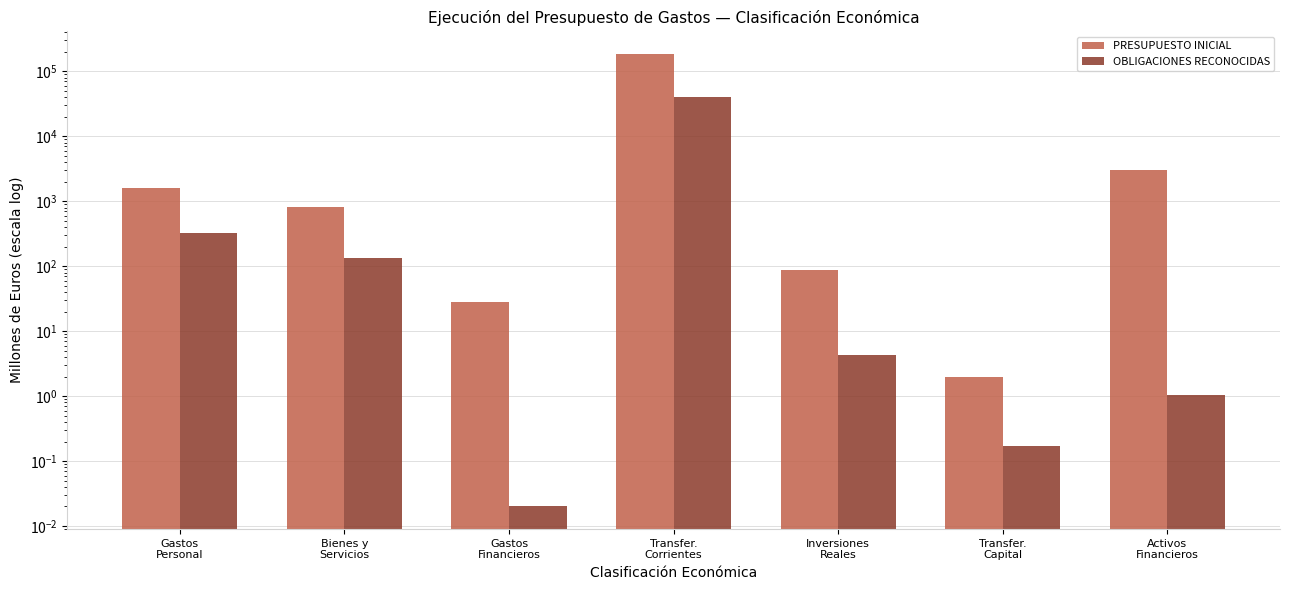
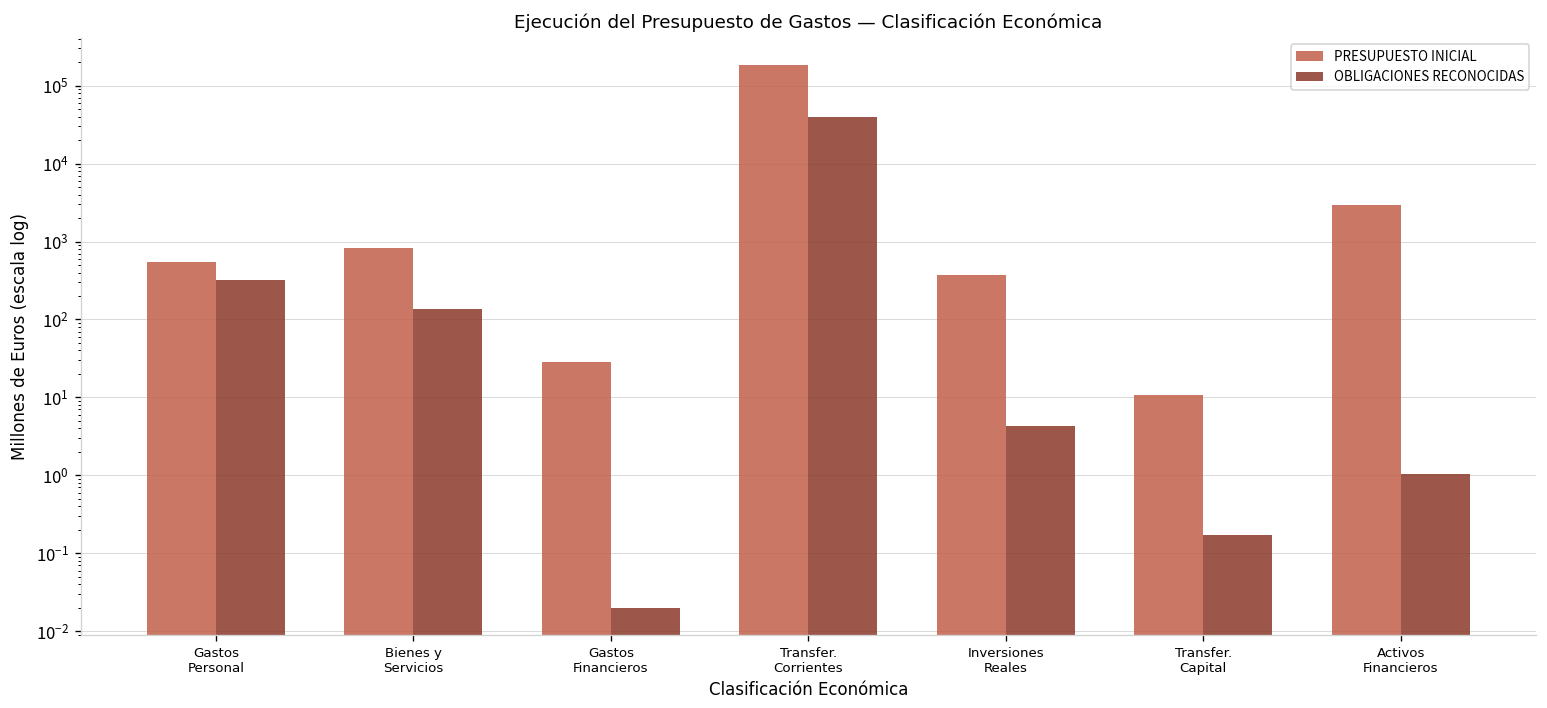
PRESUPUESTO INICIAL, Gastos Personal: 1600 -> 500
PRESUPUESTO INICIAL, Inversiones Reales: 90 -> 400
PRESUPUESTO INICIAL, Transfer. Capital: 2.0 -> 11
